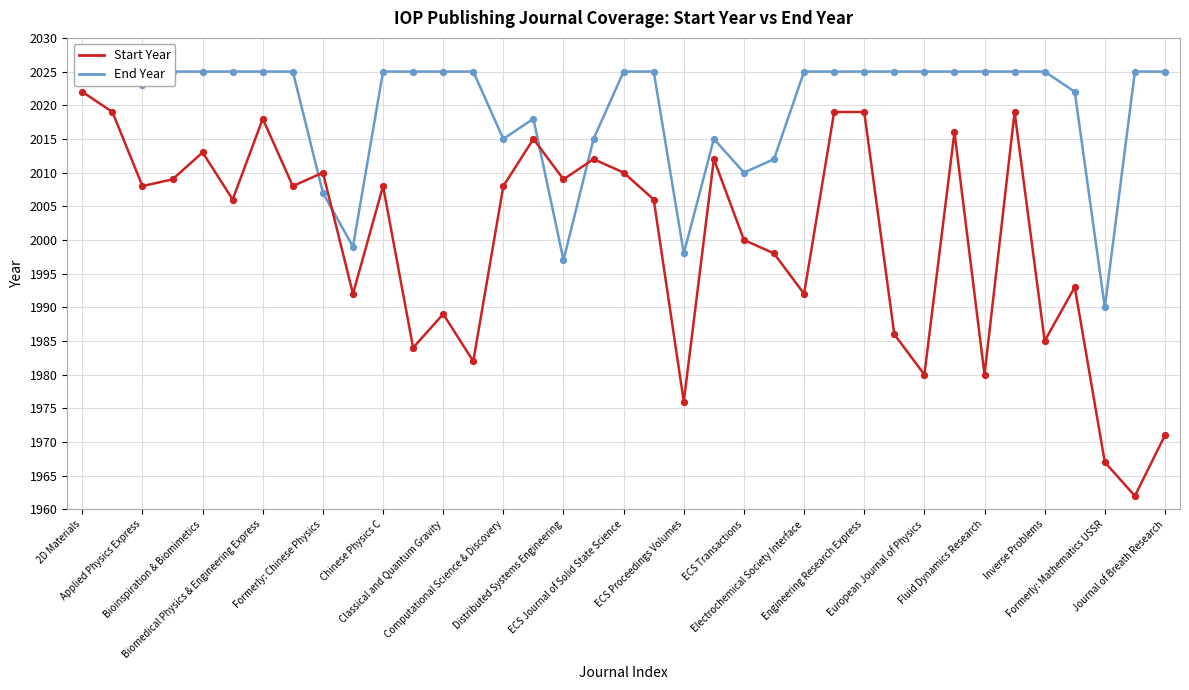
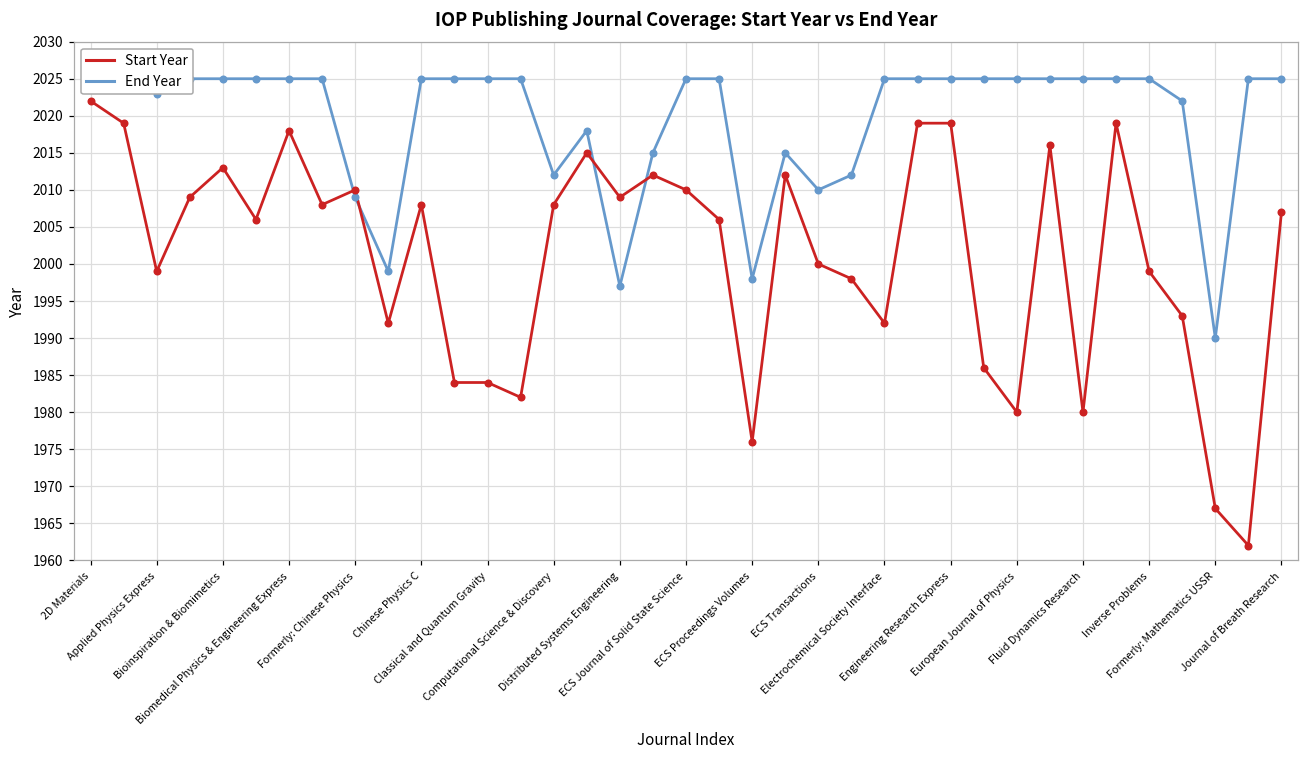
Start Year, Applied Physics Express: 2008 -> 1999
End Year, Formerly: Chinese Physics: 2007 -> 2009
Start Year, Classical and Quantum Gravity: 1989 -> 1984
End Year, Computational Science & Discovery: 2015 -> 2012
Start Year, Inverse Problems: 1985 -> 1999
Start Year, Journal of Breath Research: 1971 -> 2007
